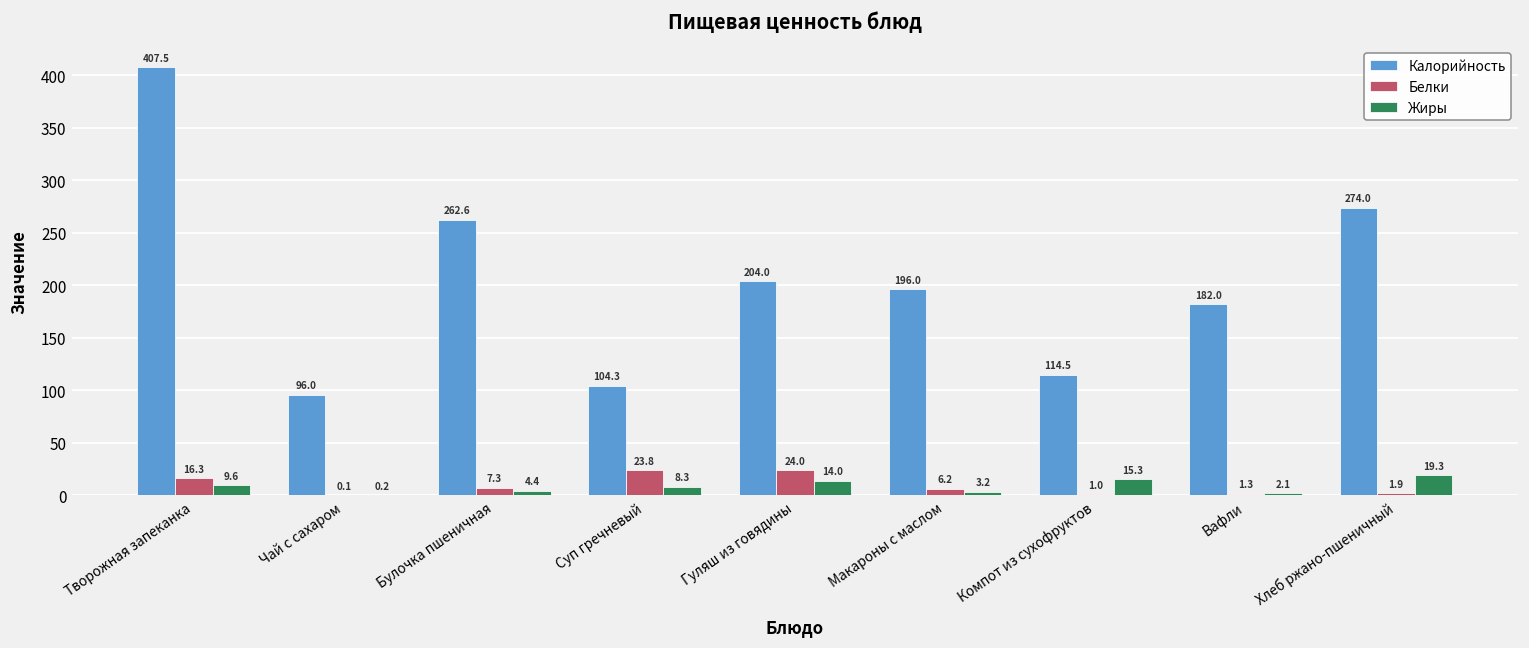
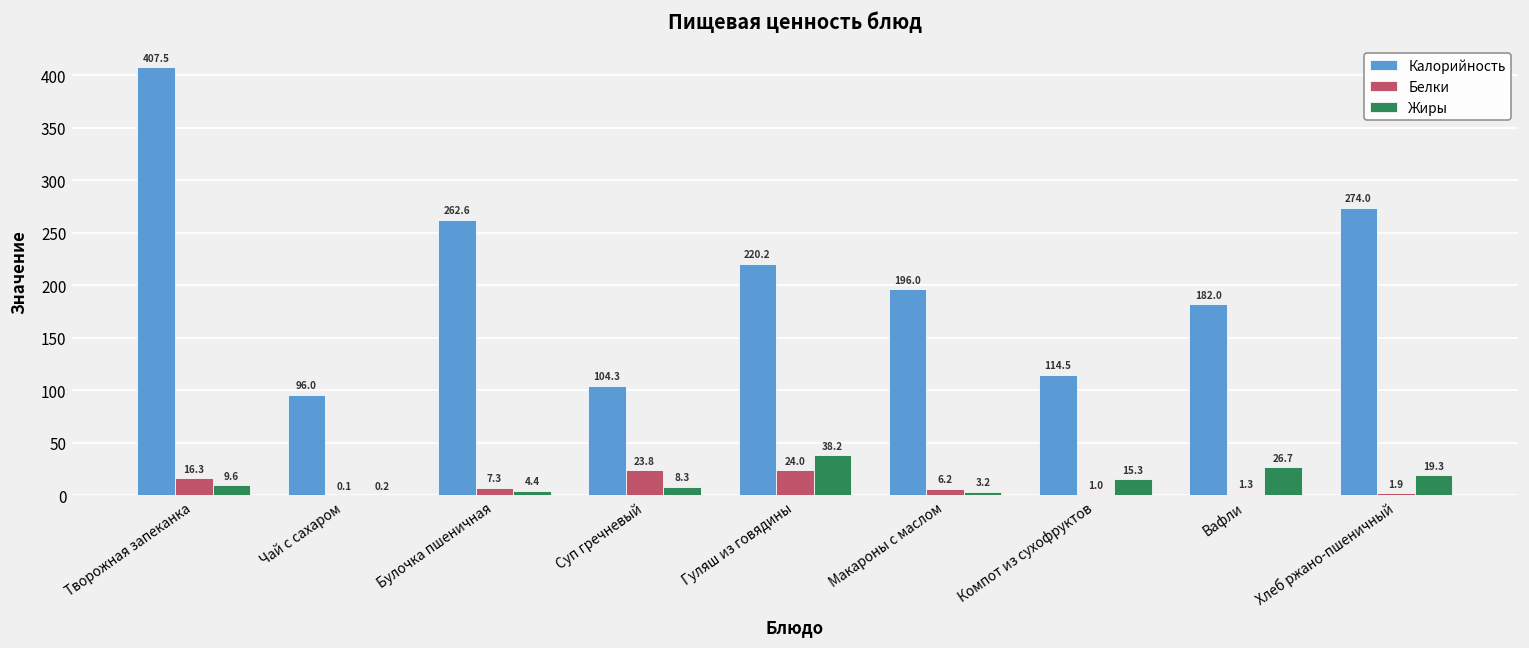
Калорийность, Гуляш из говядины: 204.0 -> 220.2
Жиры, Гуляш из говядины: 14.0 -> 38.2
Жиры, Вафли: 2.1 -> 26.7
